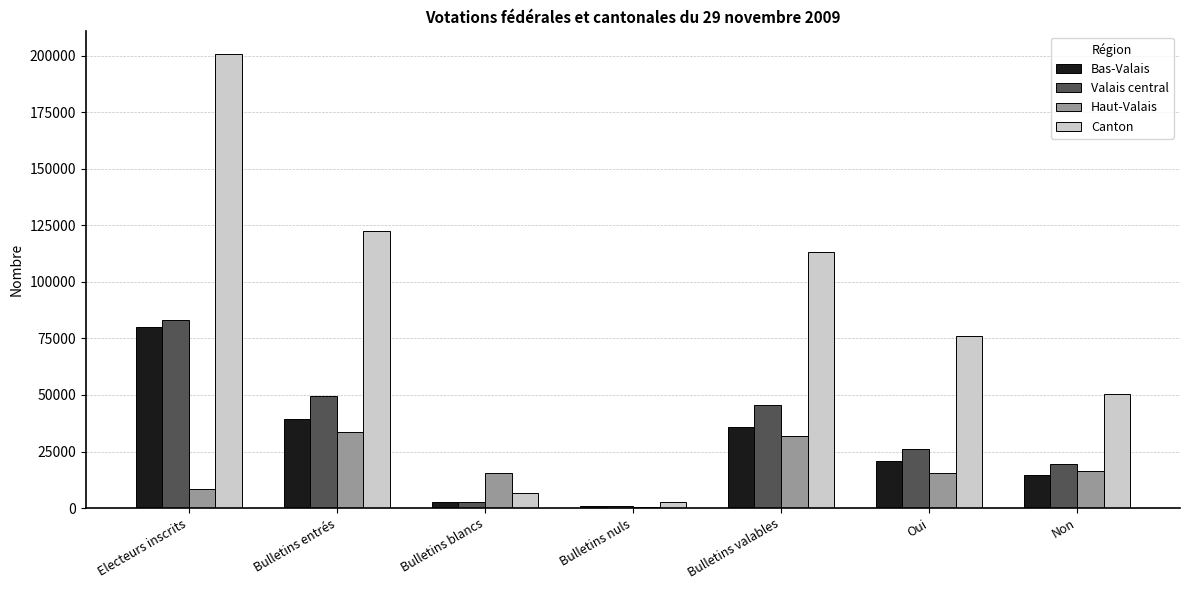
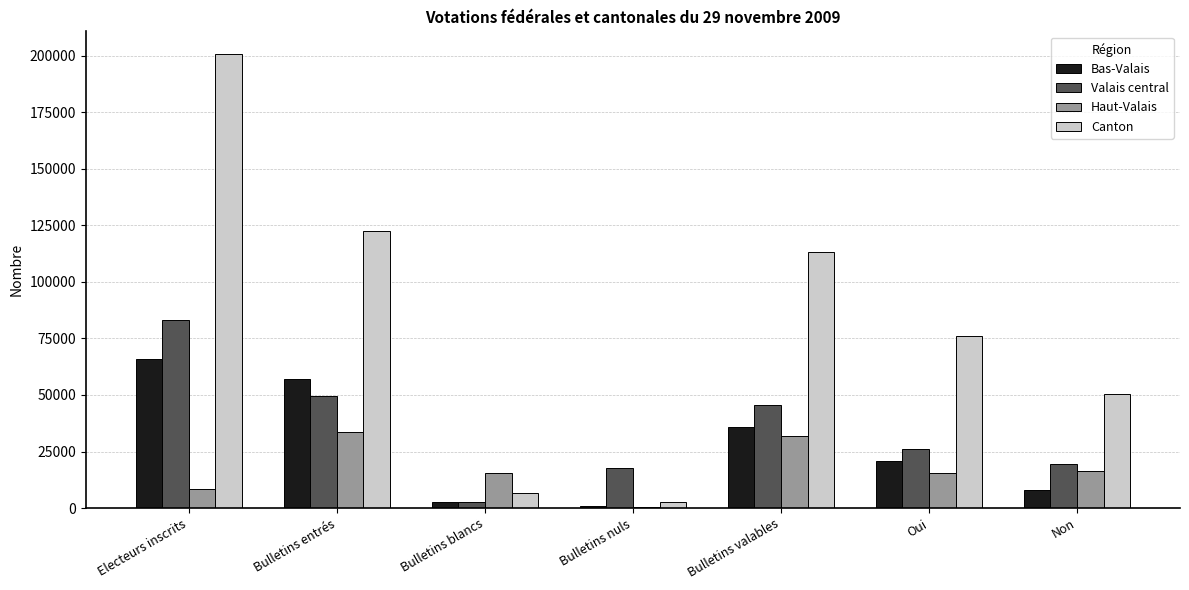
Bas-Valais, Electeurs inscrits: 80000 -> 66000
Bas-Valais, Bulletins entrés: 40000 -> 57000
Valais central, Bulletins nuls: 1000 -> 18000
Bas-Valais, Non: 15000 -> 8000
